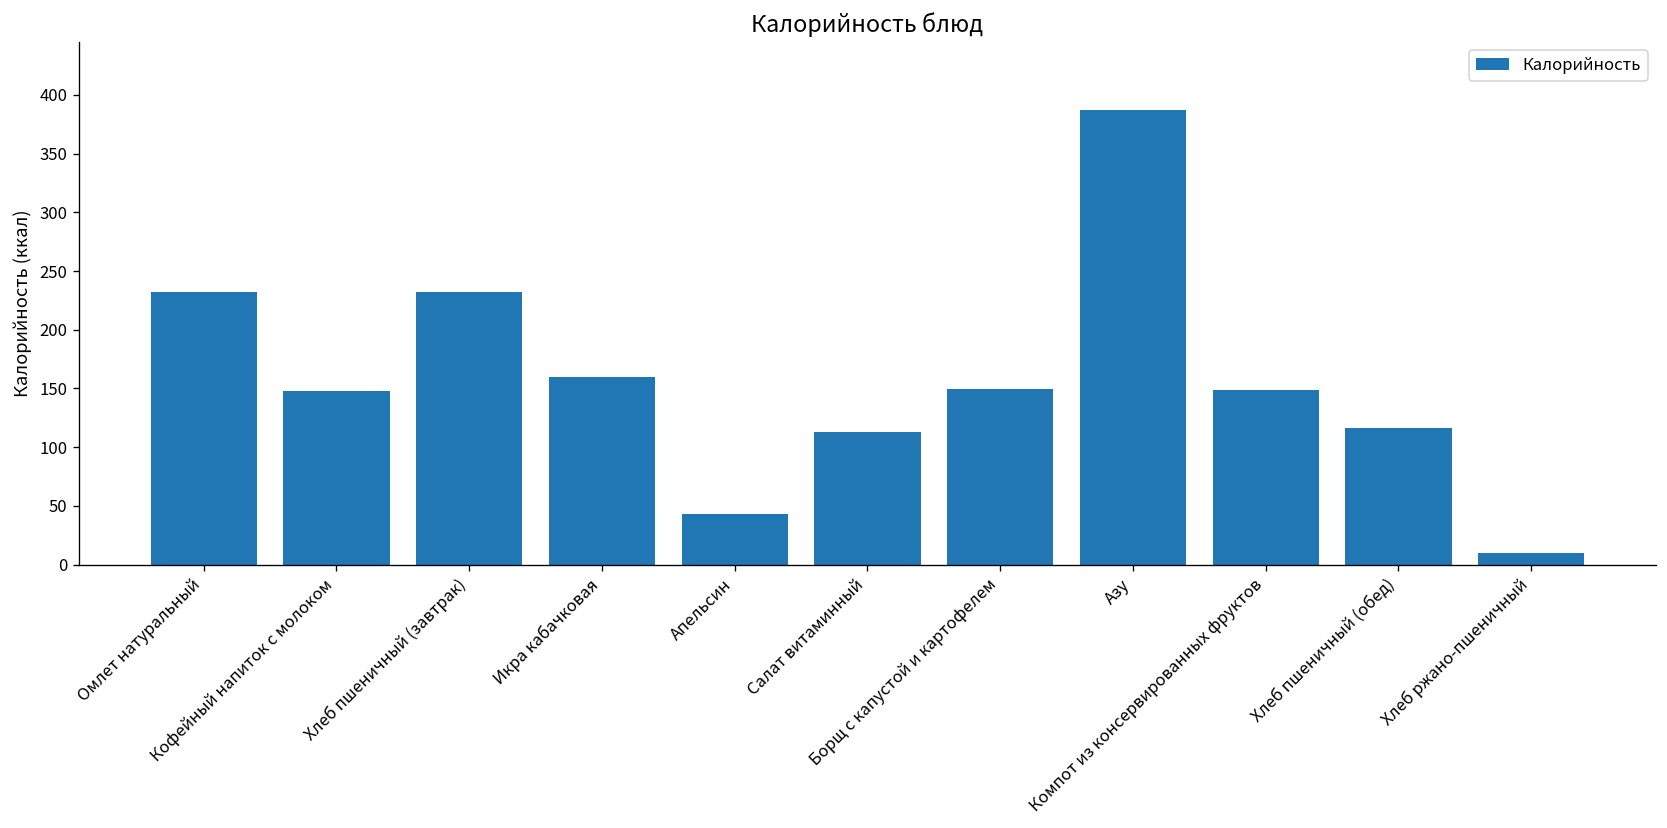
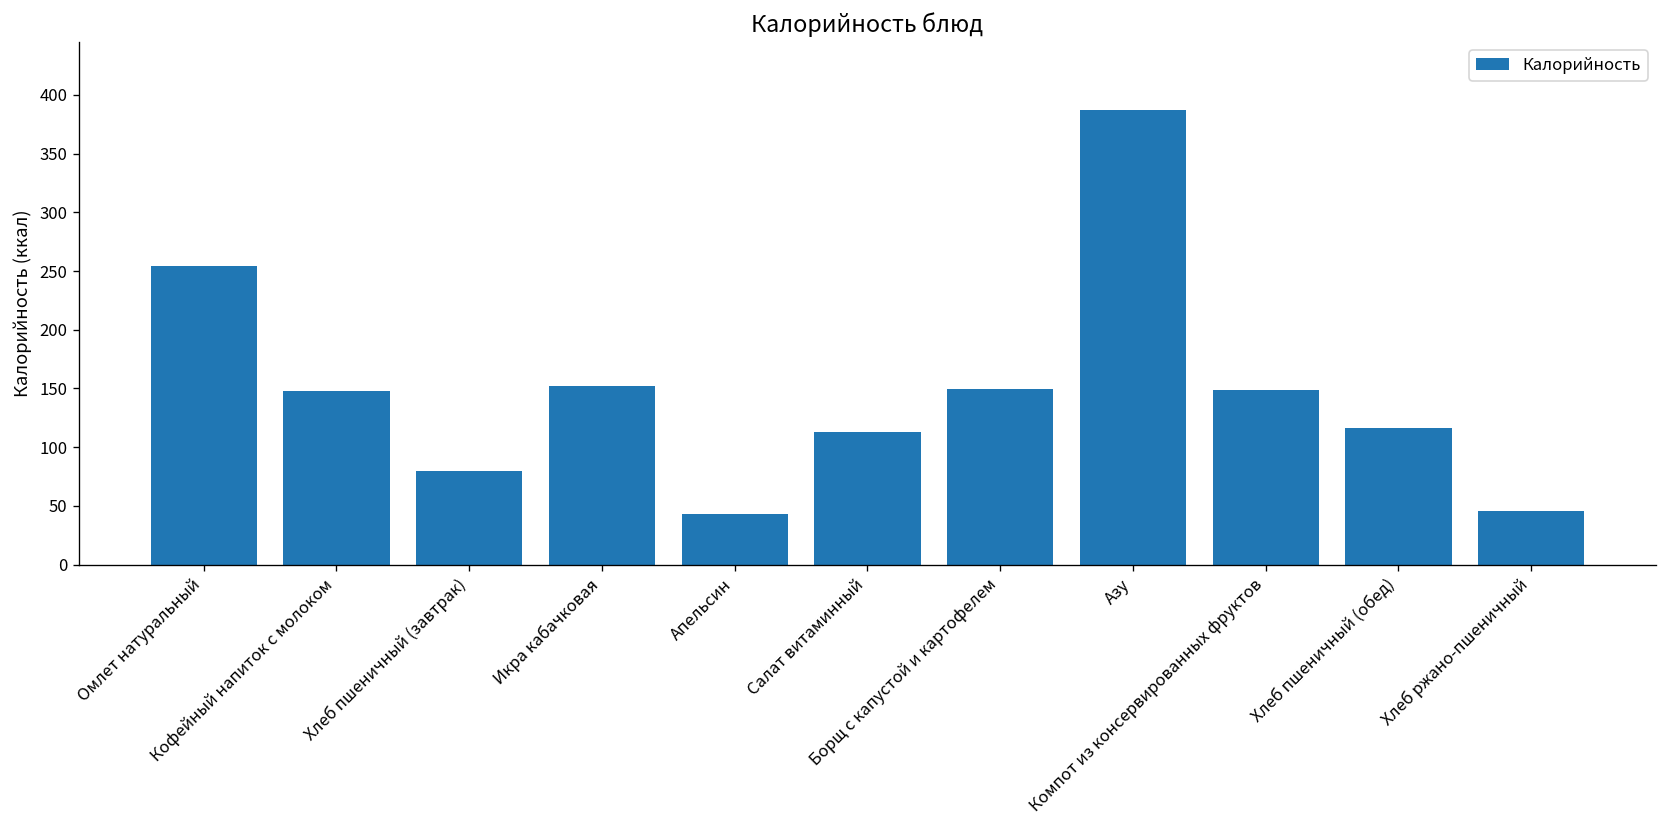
Омлет натуральный: 230 -> 250
Хлеб пшеничный (завтрак): 230 -> 80
Икра кабачковая: 160 -> 150
Хлеб ржано-пшеничный: 10 -> 50
